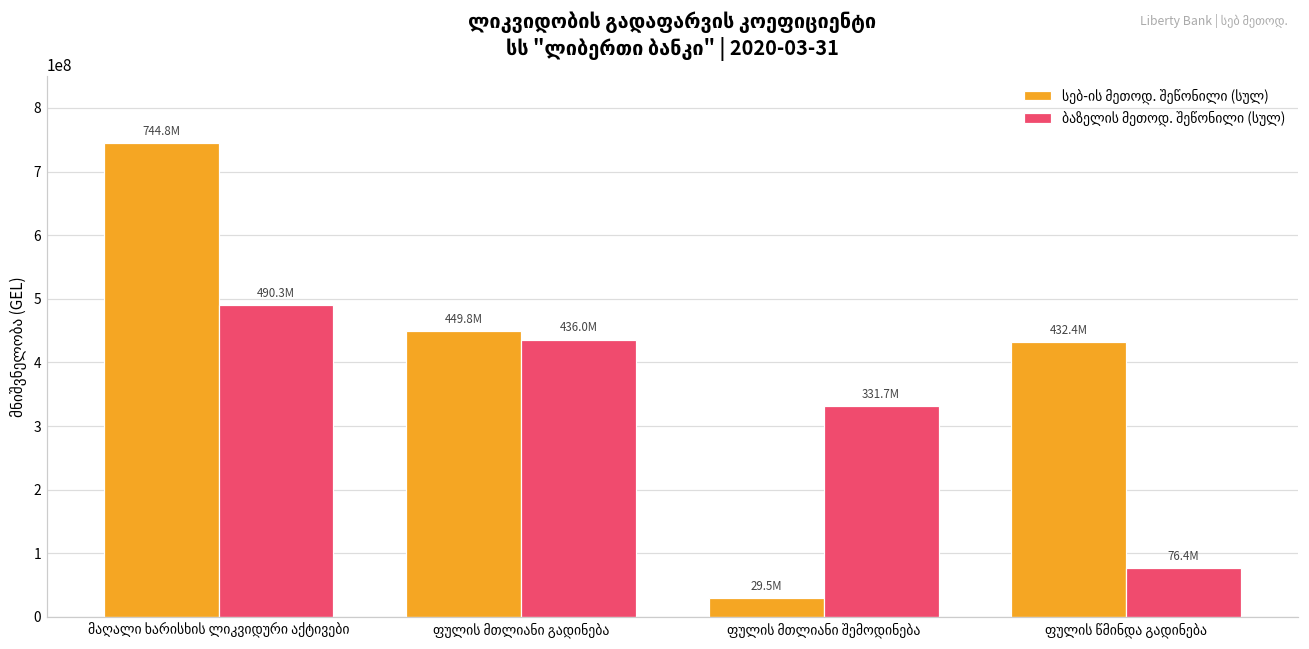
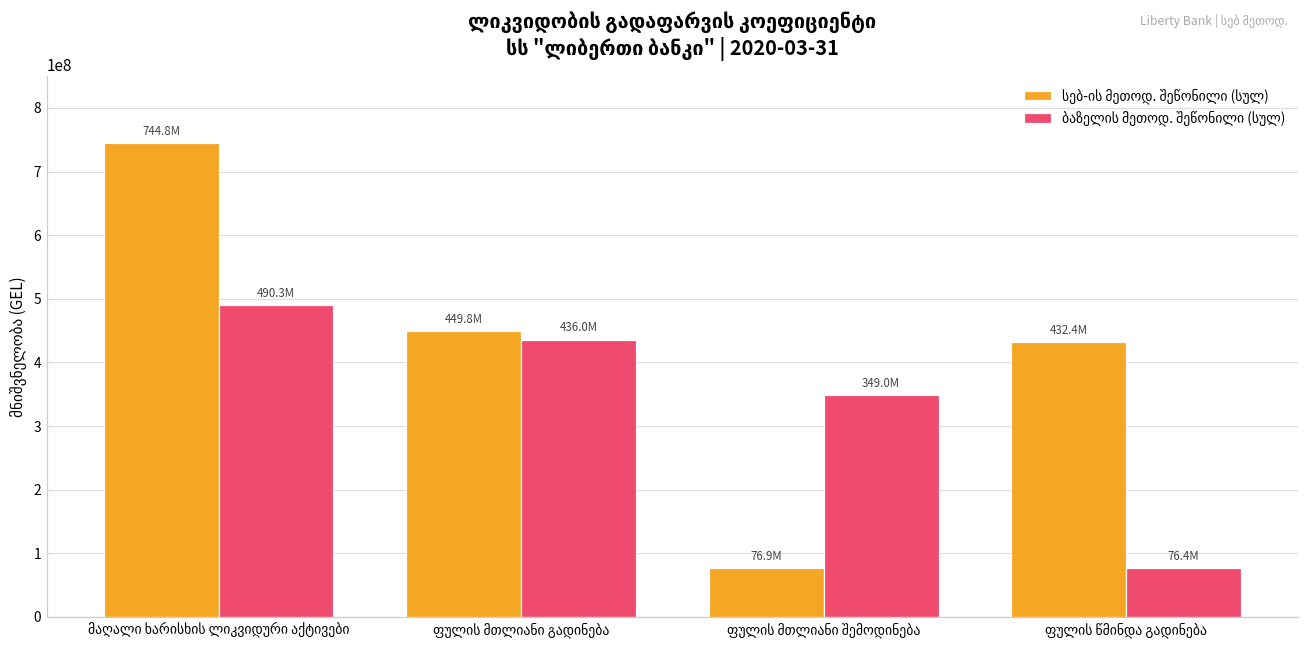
სებ-ის მეთოდ. შეწონილი (სულ), ფულის მთლიანი შემოდინება: 29.5M -> 76.9M
ბაზელის მეთოდ. შეწონილი (სულ), ფულის მთლიანი შემოდინება: 331.7M -> 349.0M
